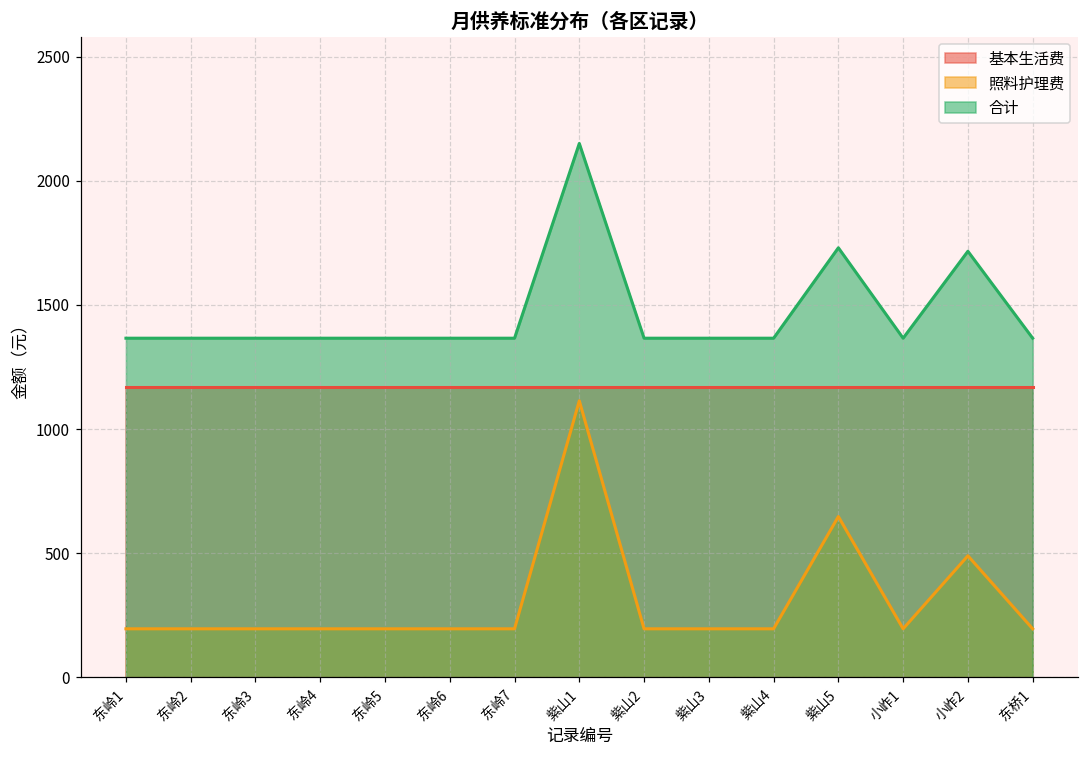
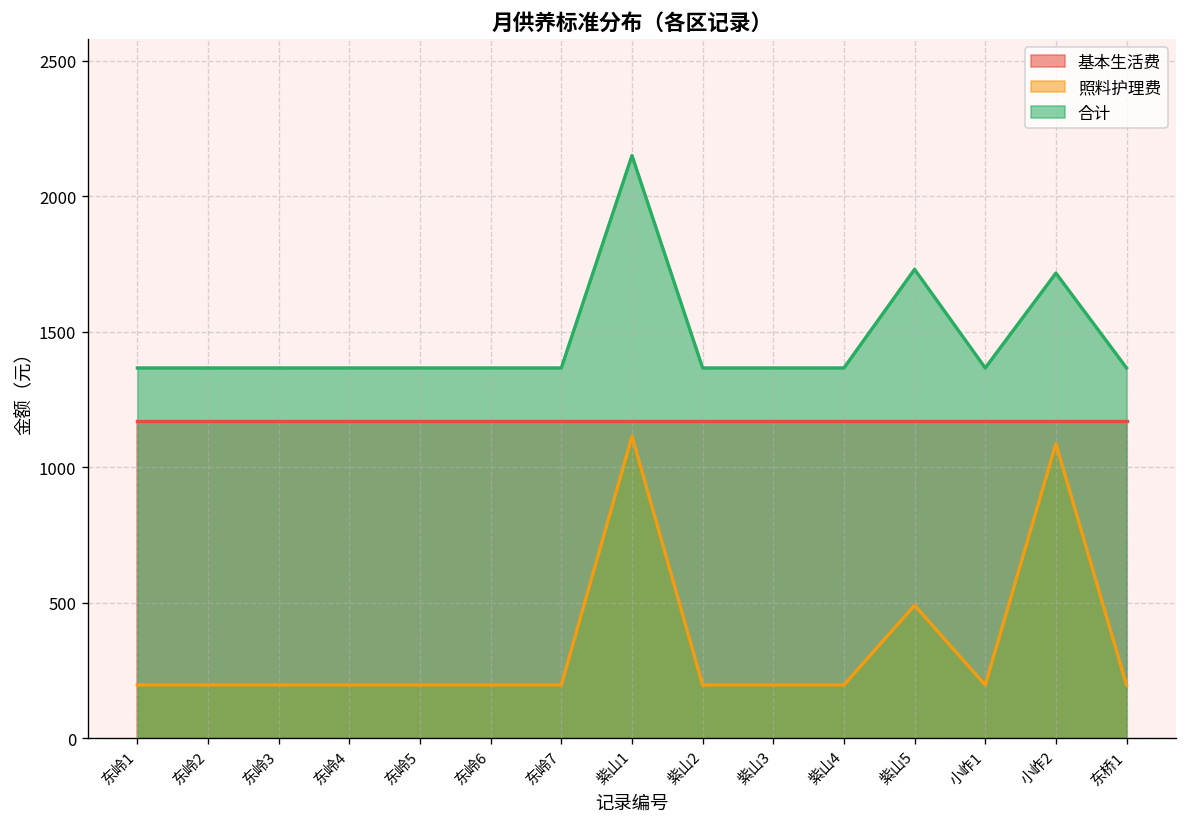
照料护理费, 紫山5: 650 -> 490
照料护理费, 小岞2: 490 -> 1090
